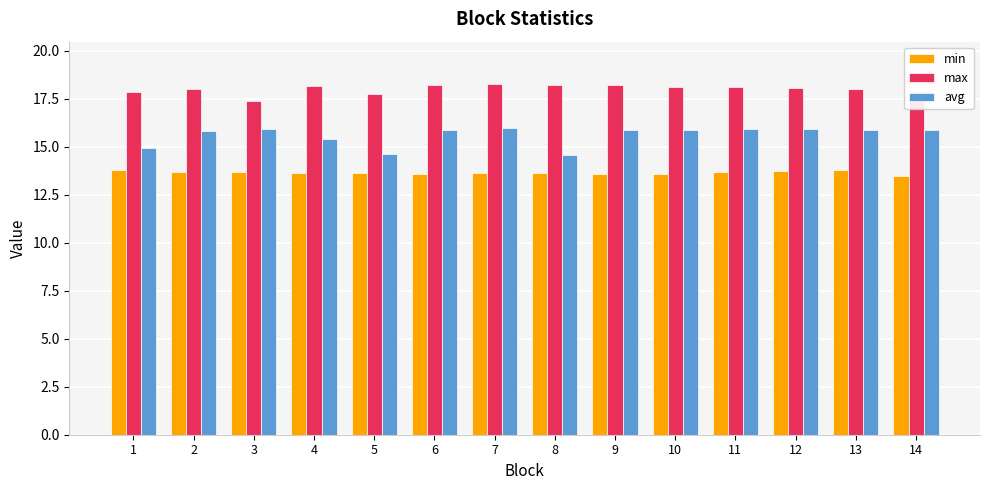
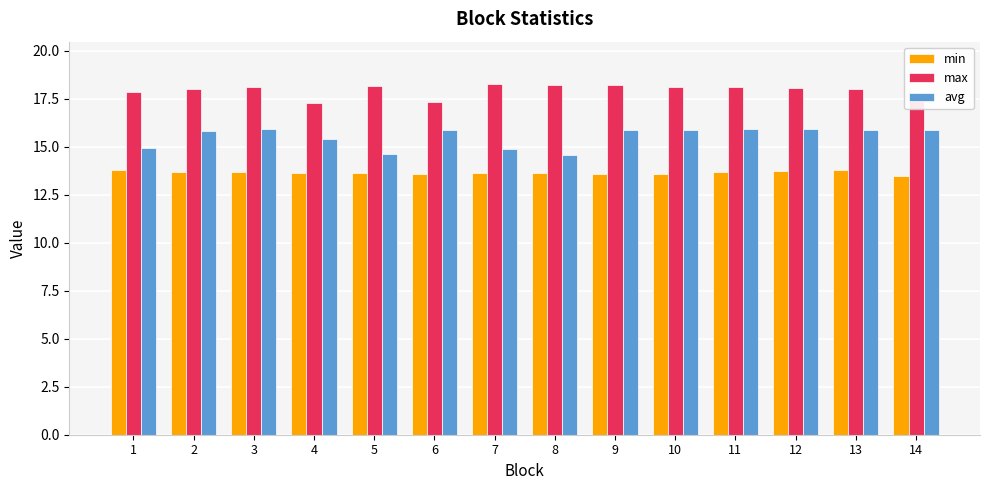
max, 3: 17.4 -> 18.1
max, 4: 18.2 -> 17.3
max, 5: 17.7 -> 18.2
max, 6: 18.2 -> 17.3
avg, 7: 16.0 -> 14.9
